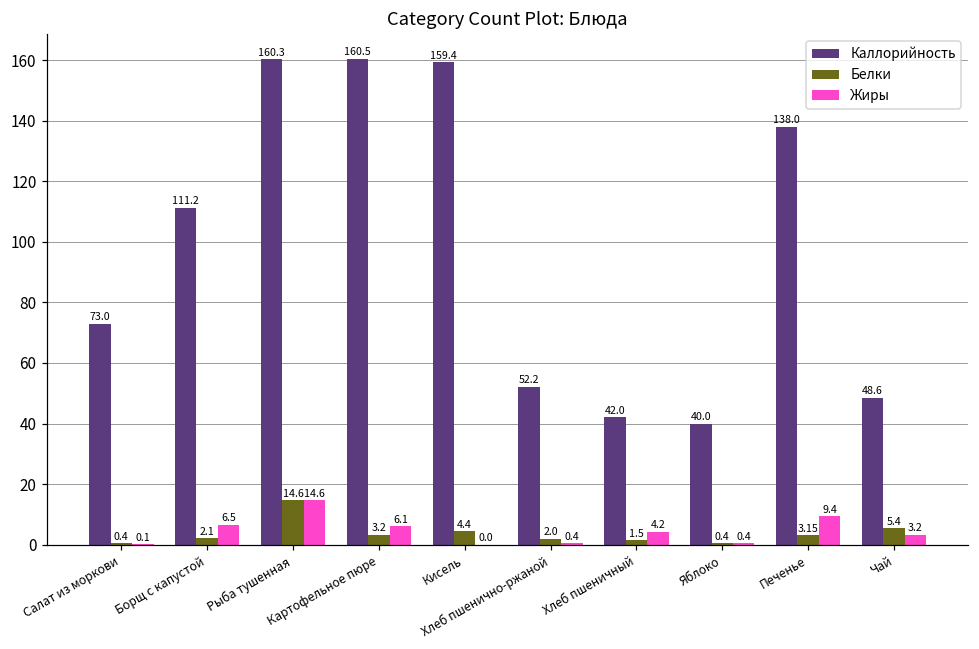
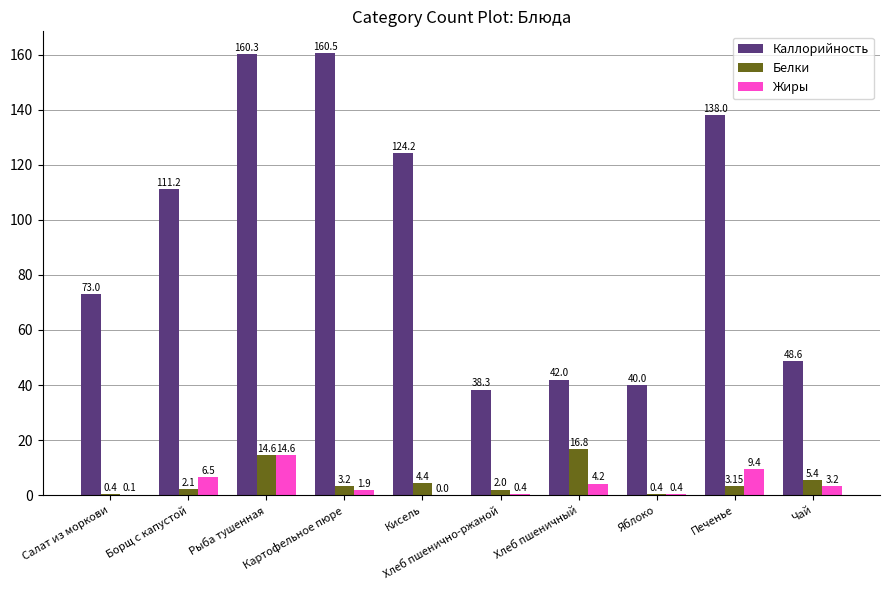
Жиры, Картофельное пюре: 6.1 -> 1.9
Каллорийность, Кисель: 159.4 -> 124.2
Каллорийность, Хлеб пшенично-ржаной: 52.2 -> 38.3
Белки, Хлеб пшеничный: 1.5 -> 16.8
